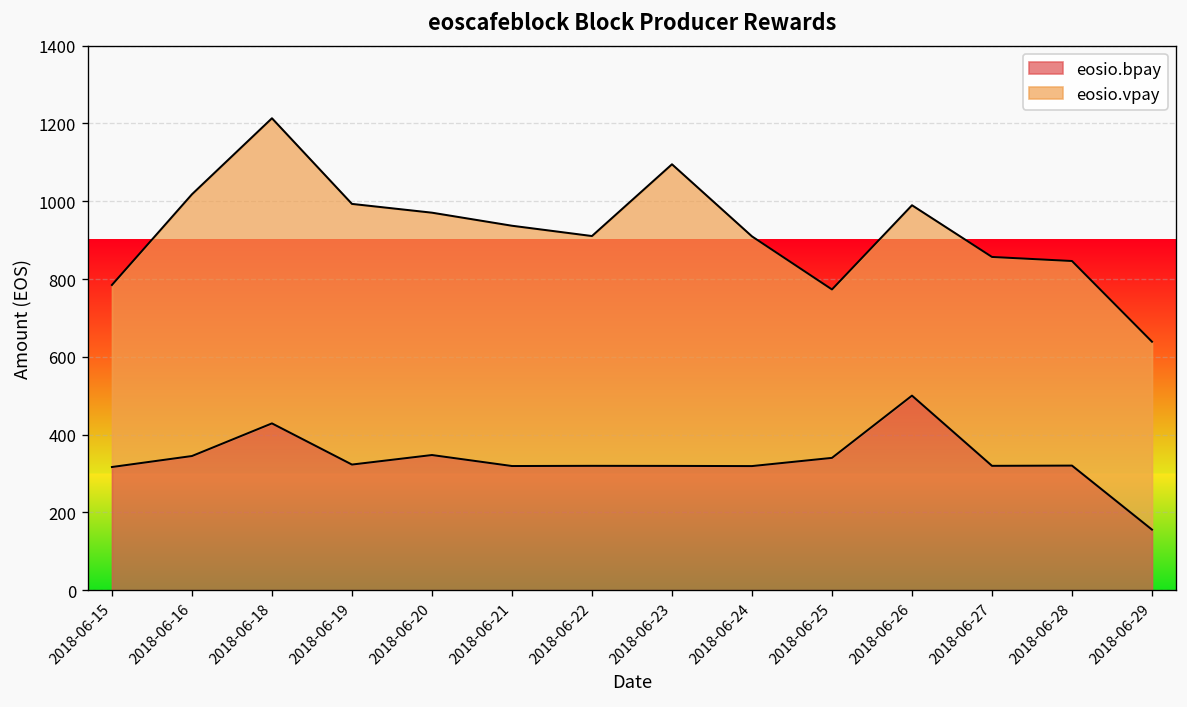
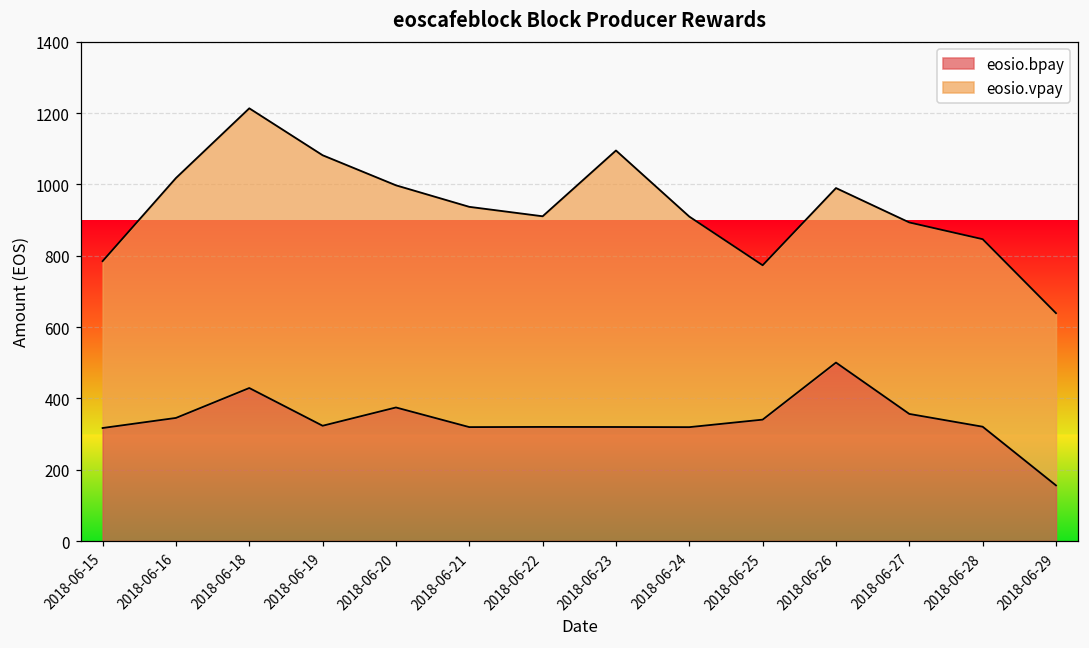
eosio.vpay, 2018-06-19: 670 -> 760
eosio.bpay, 2018-06-20: 350 -> 370
eosio.bpay, 2018-06-27: 320 -> 360
